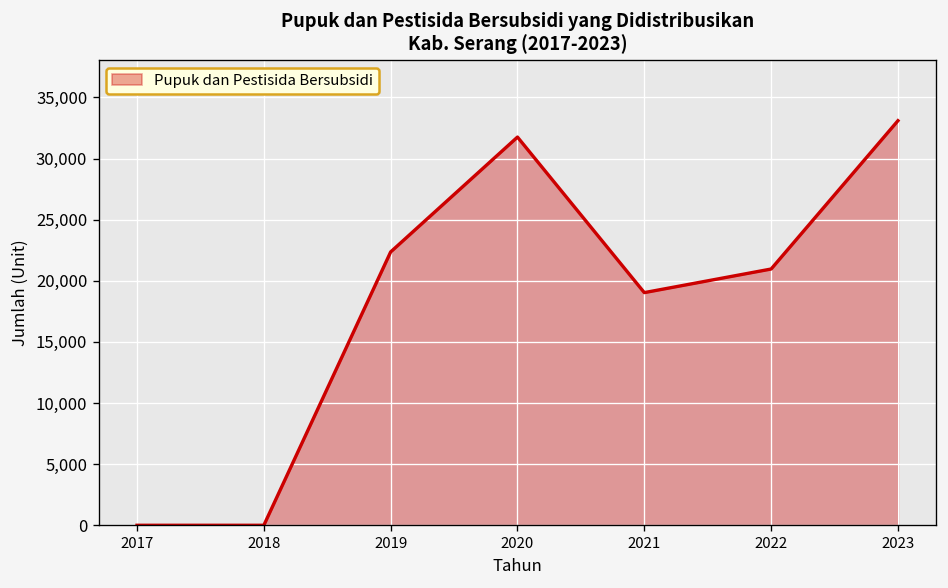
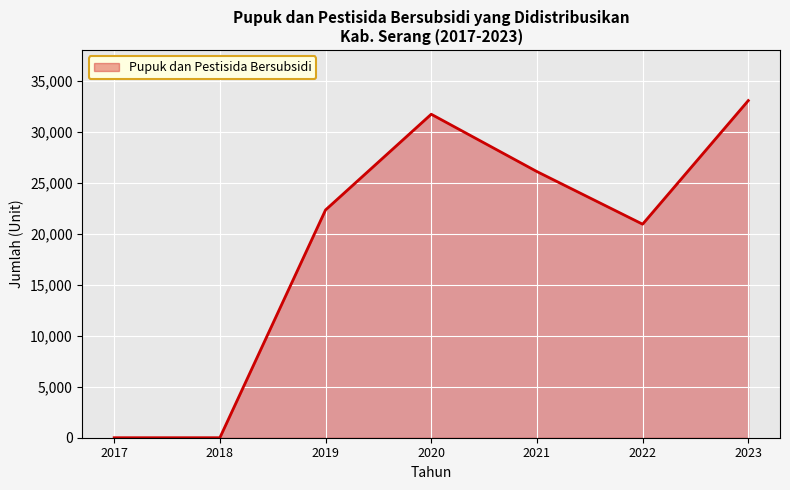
2021: 19,000 -> 26,100
